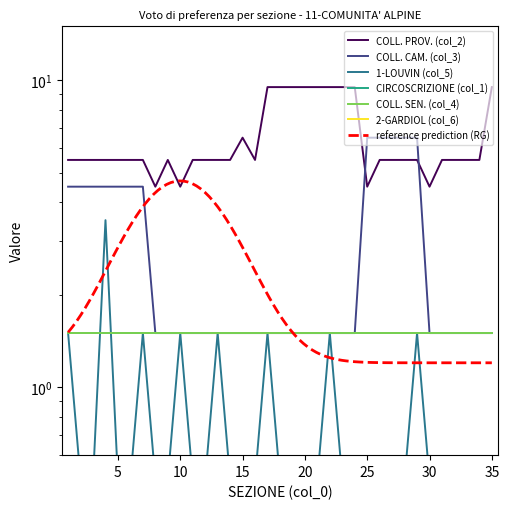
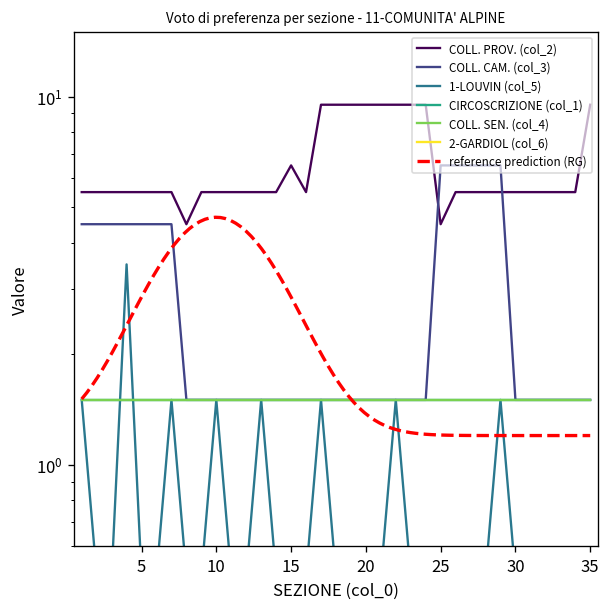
COLL. PROV. (col_2), 10: 4.5 -> 5.5
COLL. PROV. (col_2), 30: 4.5 -> 5.5
